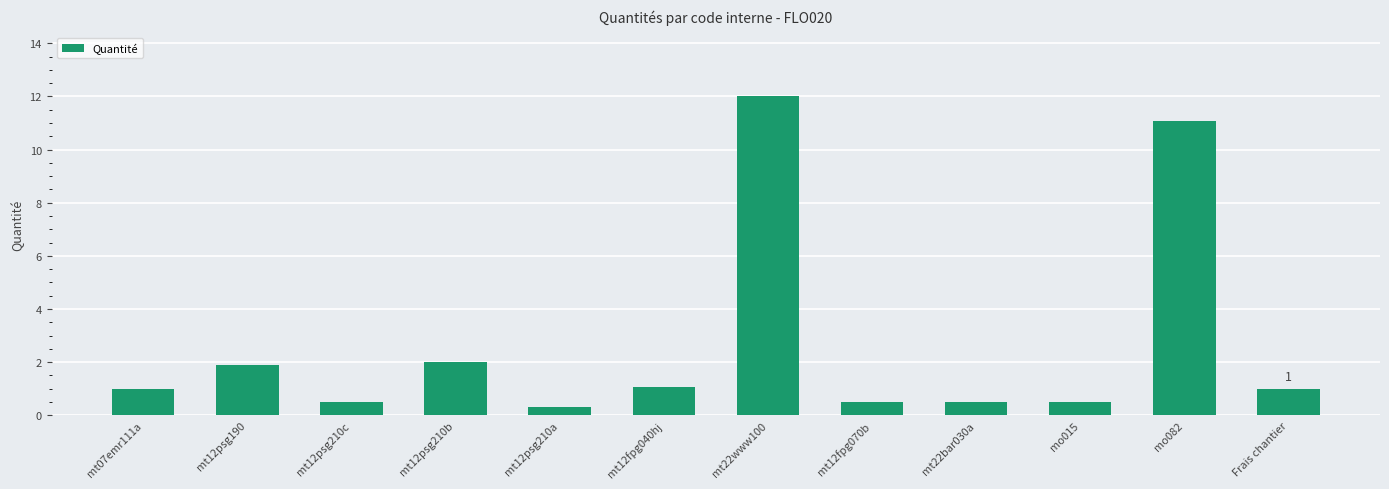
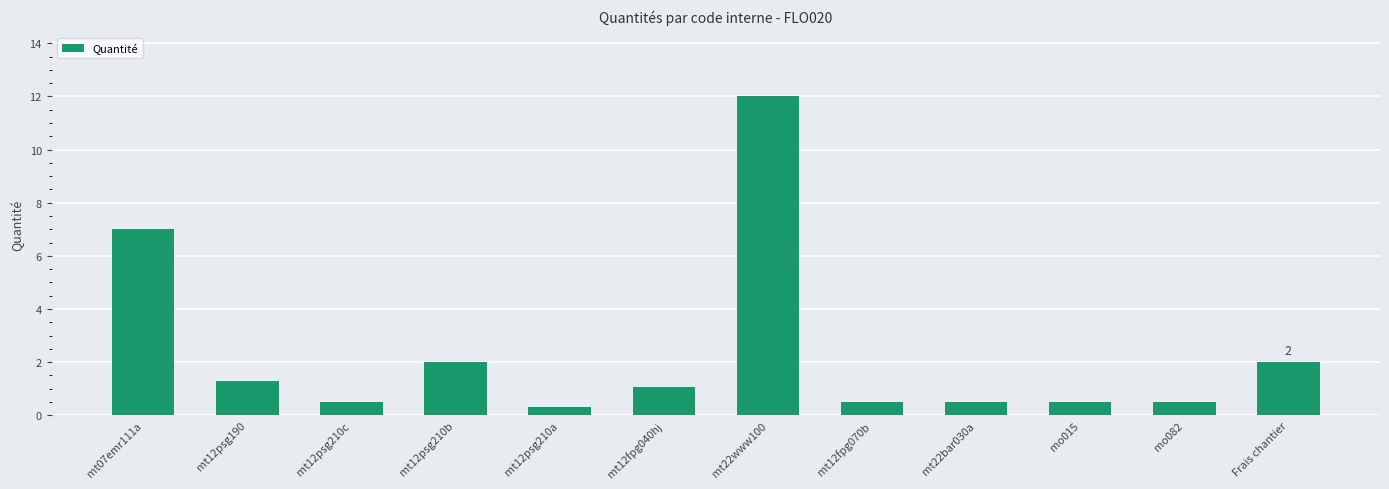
mt07emr111a: 1 -> 7
mt12psg190: 1.9 -> 1.3
mo082: 11.1 -> 0.5
Frais chantier: 1 -> 2
